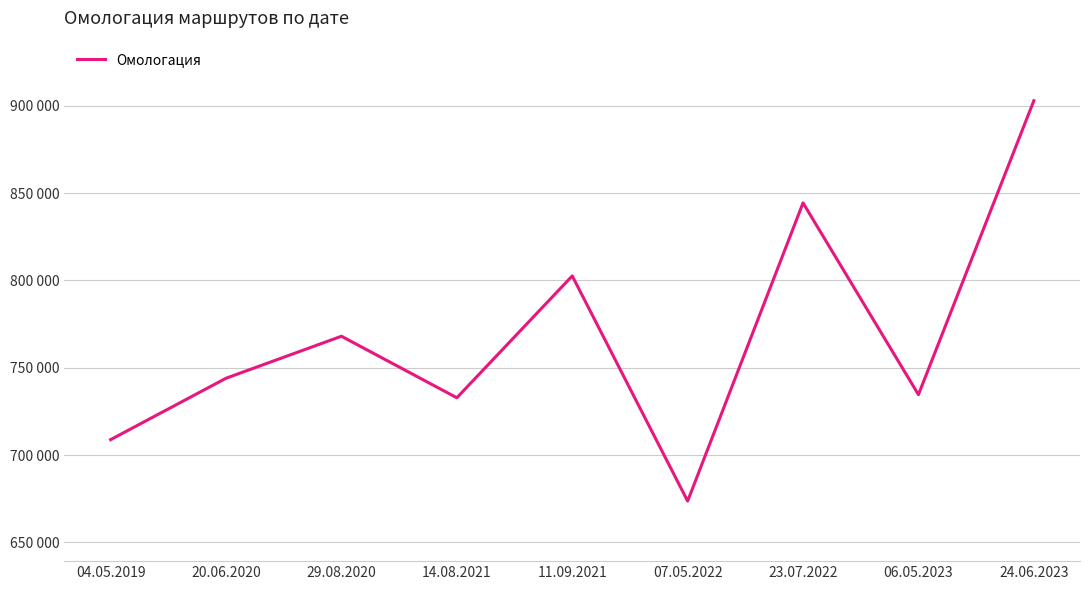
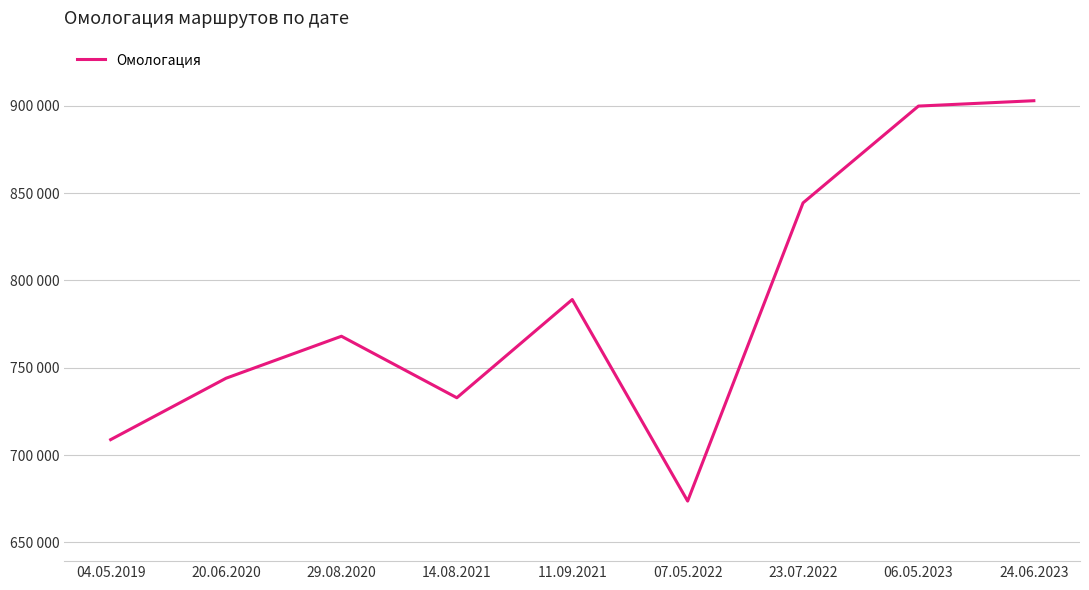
11.09.2021: 803000 -> 789000
06.05.2023: 735000 -> 900000
